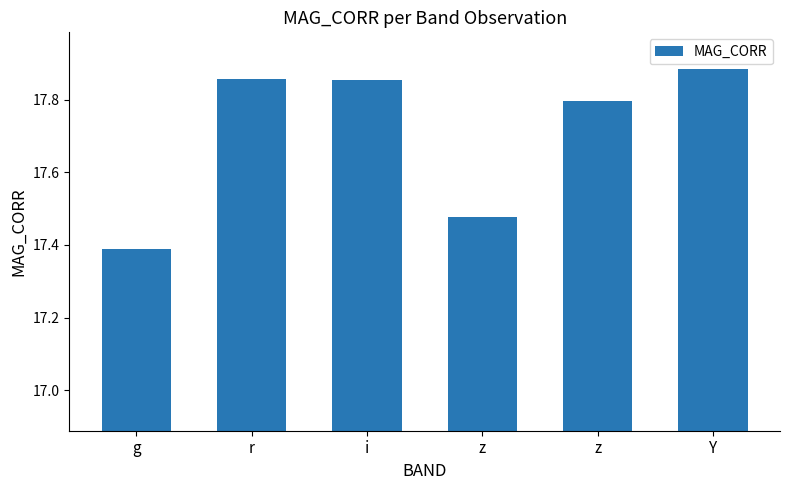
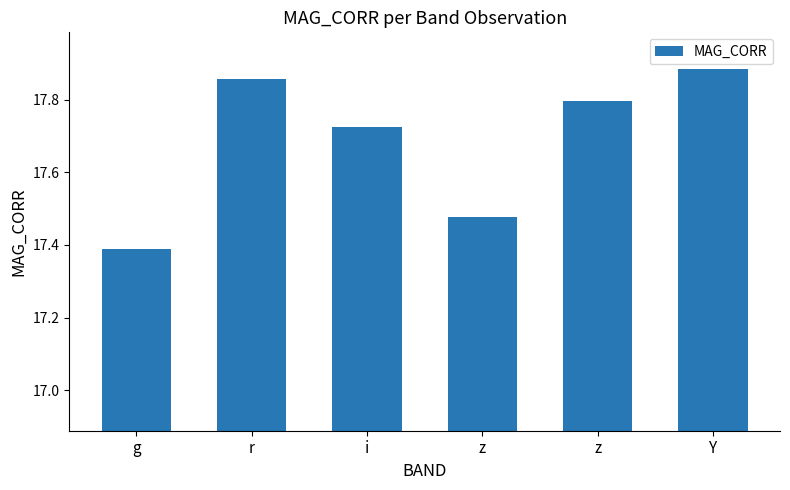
i: 17.85 -> 17.72
